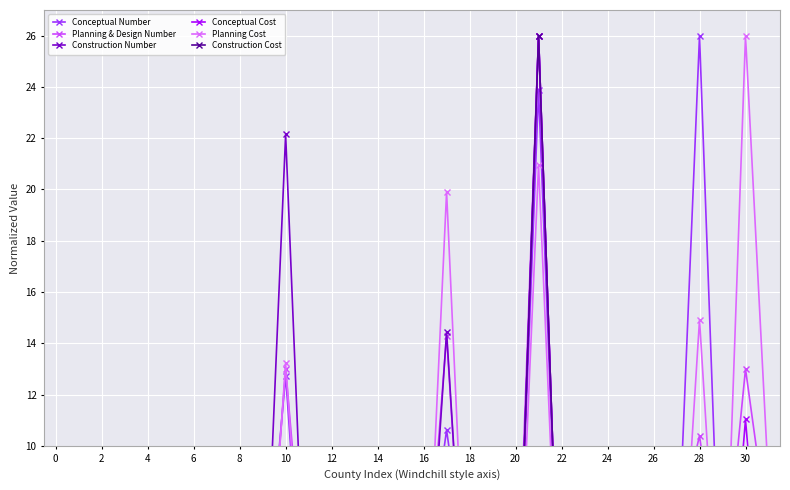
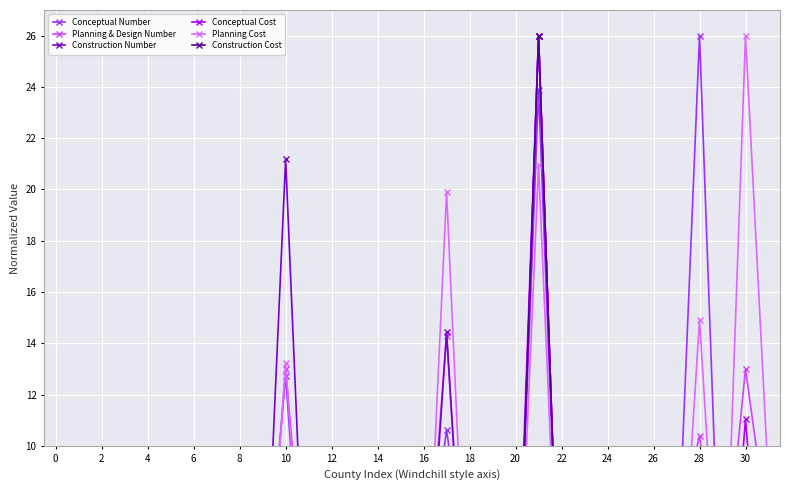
Construction Number, 10: 22.1 -> 21.2
